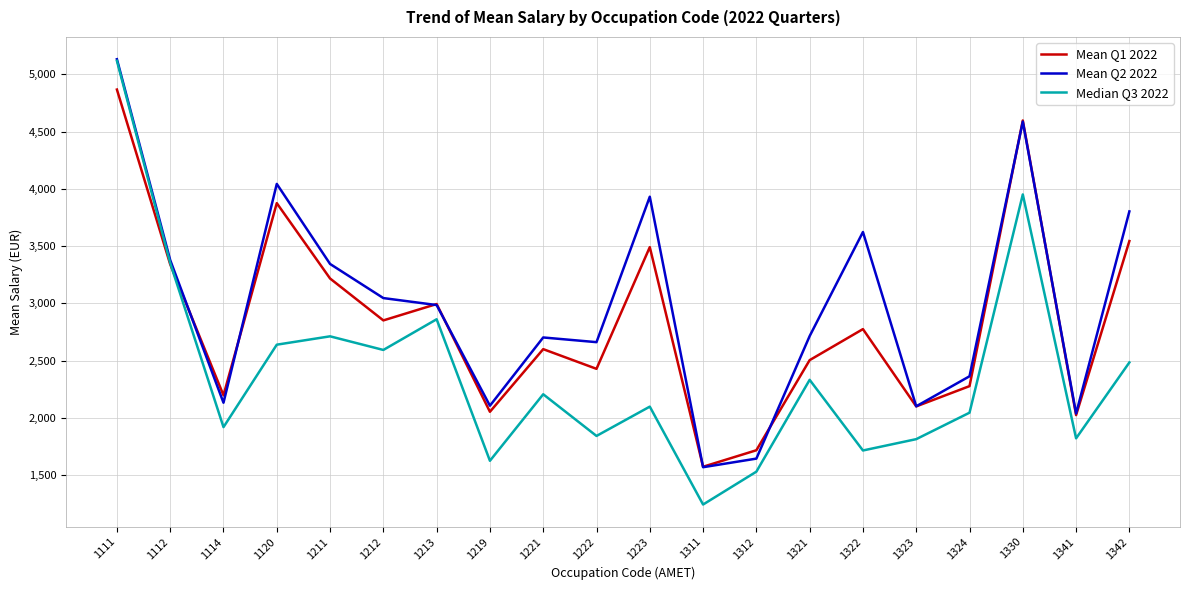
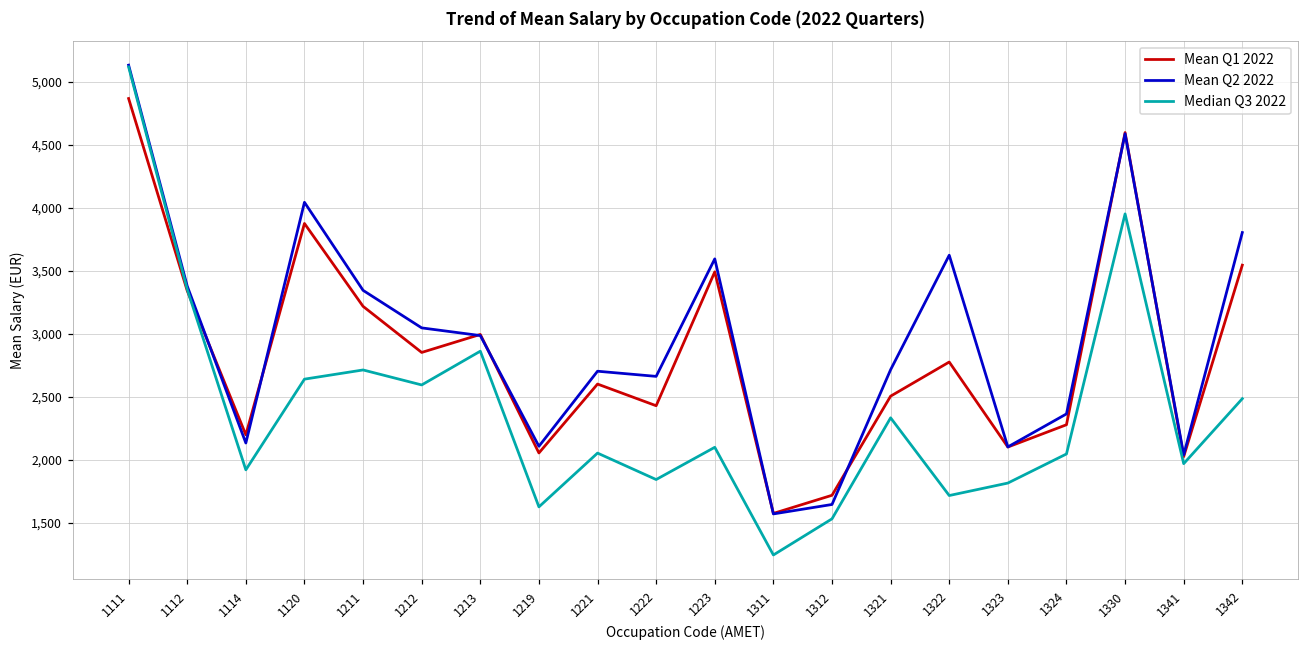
Median Q3 2022, 1221: 2,210 -> 2,050
Mean Q2 2022, 1223: 3,930 -> 3,590
Median Q3 2022, 1341: 1,820 -> 1,970
